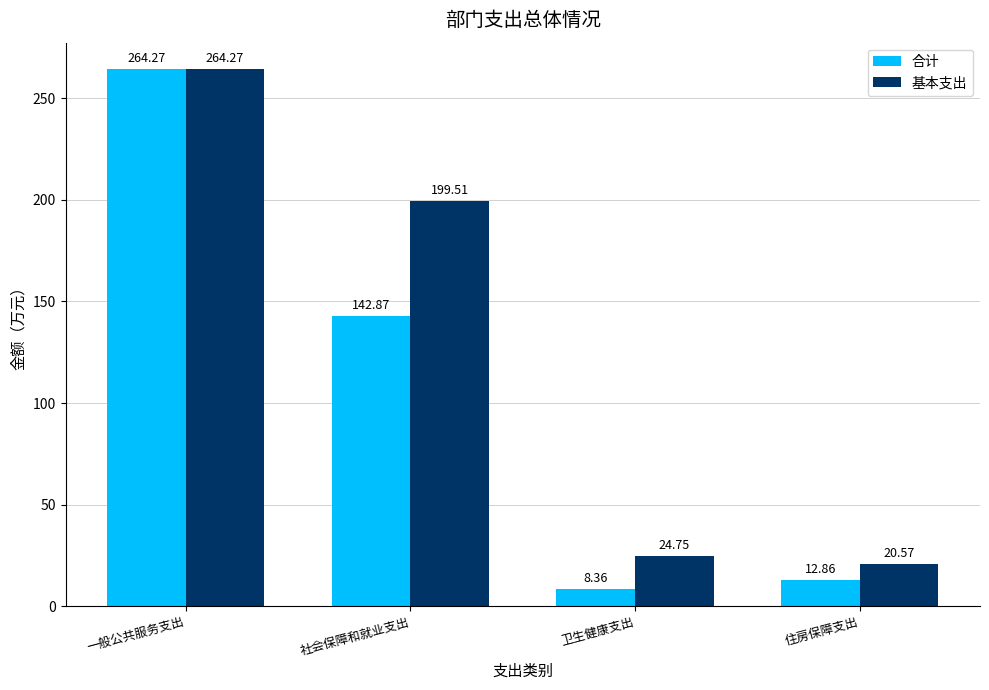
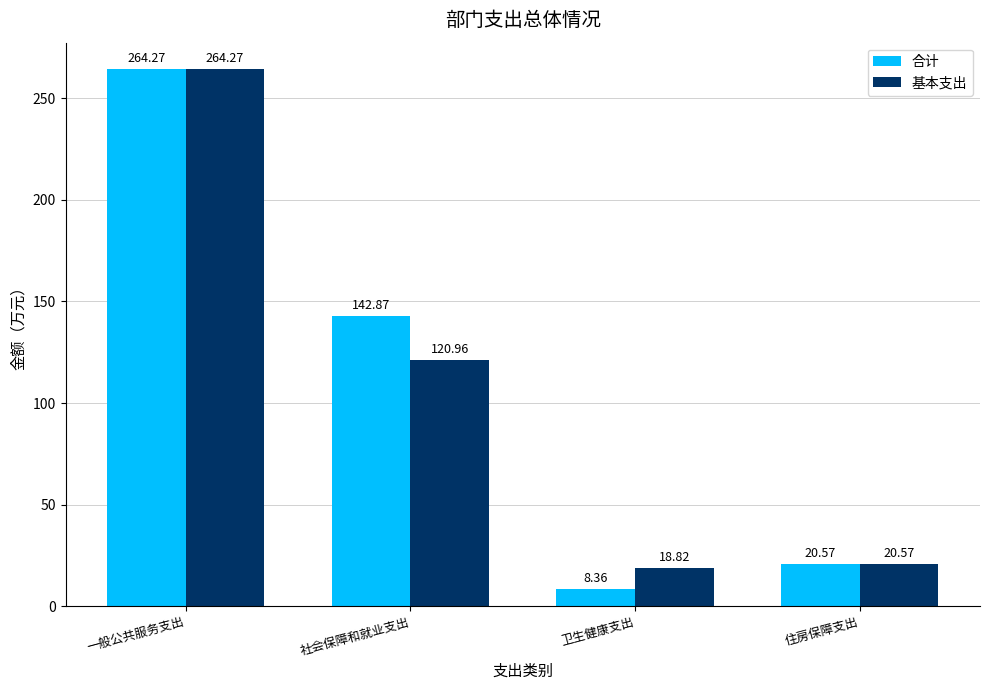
基本支出, 社会保障和就业支出: 199.51 -> 120.96
基本支出, 卫生健康支出: 24.75 -> 18.82
合计, 住房保障支出: 12.86 -> 20.57
